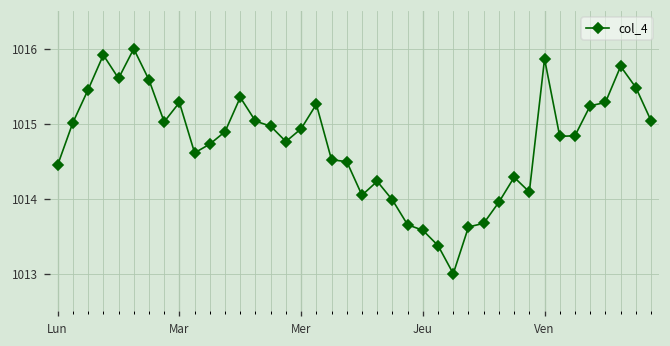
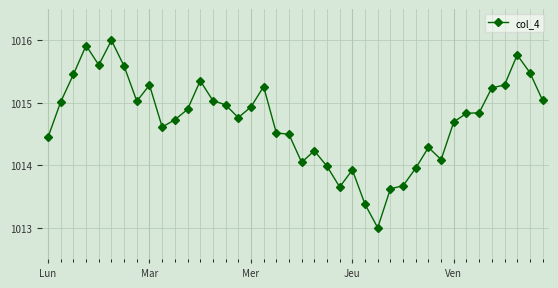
Jeu: 1013.6 -> 1013.9
Ven: 1015.9 -> 1014.7
